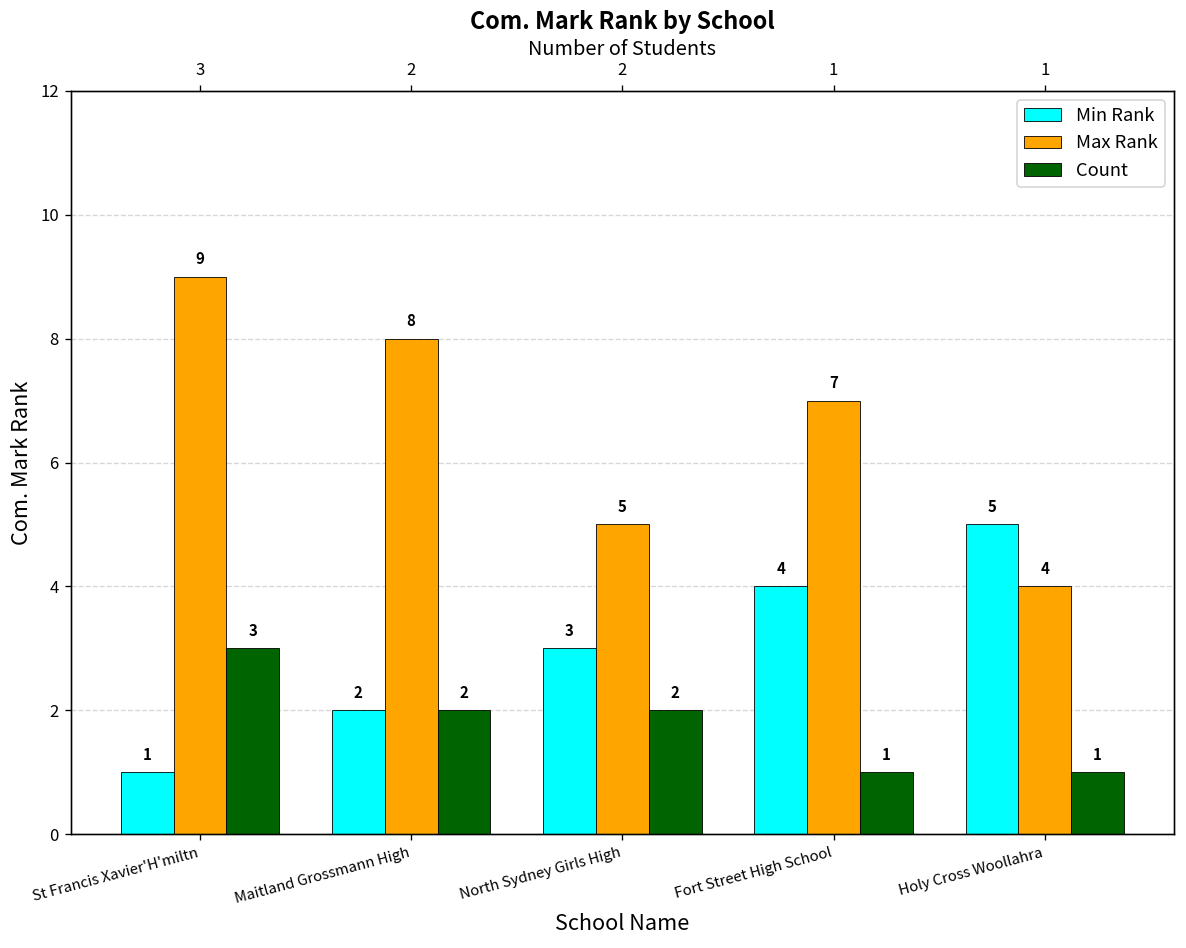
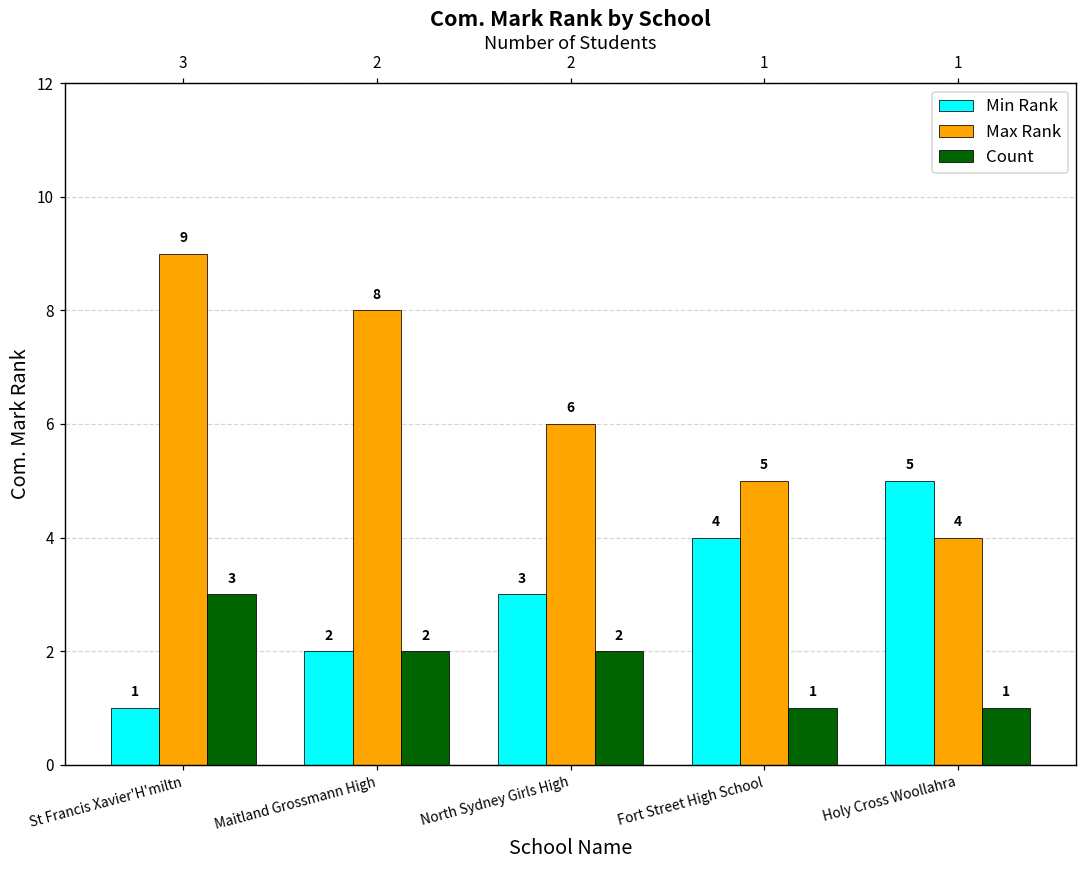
Max Rank, North Sydney Girls High: 5 -> 6
Max Rank, Fort Street High School: 7 -> 5
